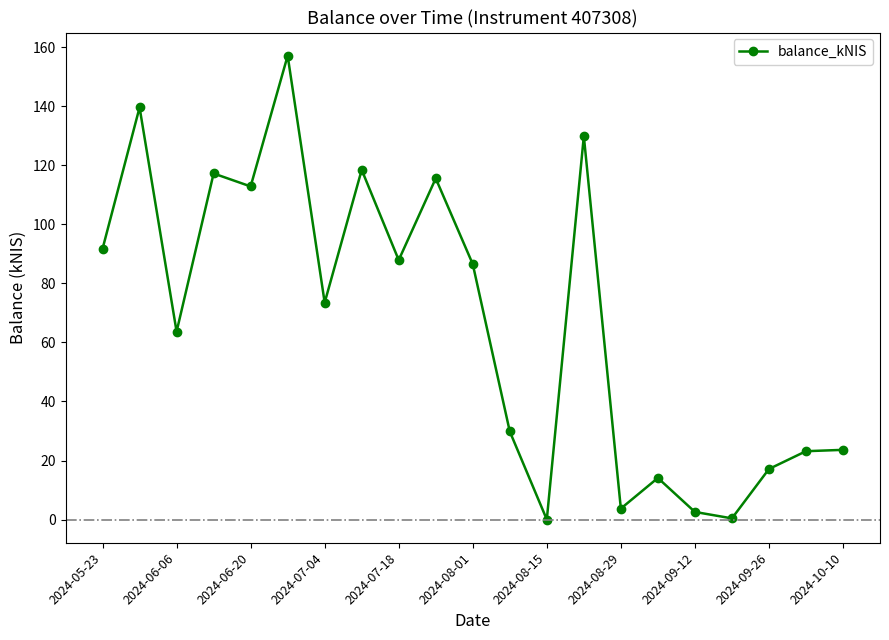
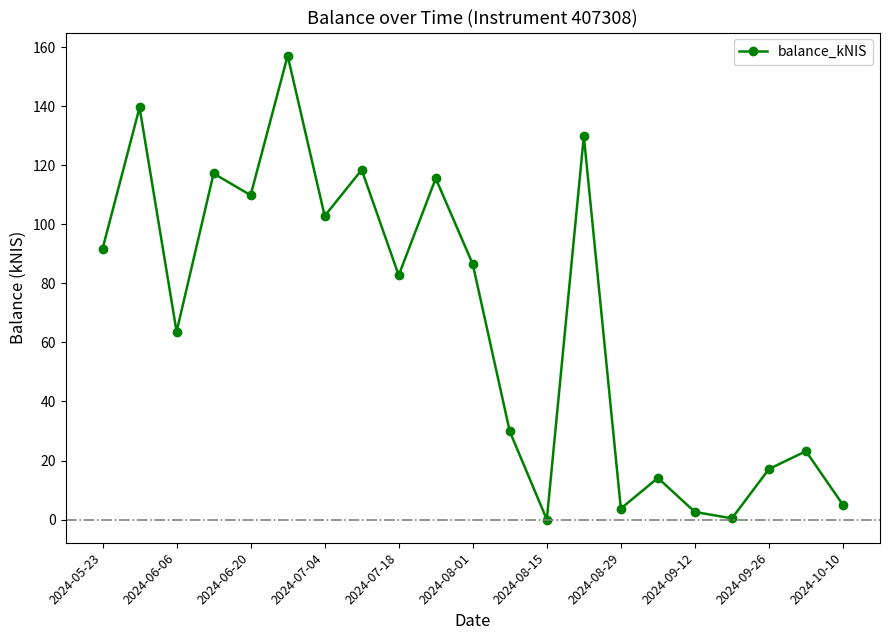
2024-06-20: 113 -> 110
2024-07-04: 73 -> 103
2024-07-18: 88 -> 83
2024-10-10: 24 -> 5
